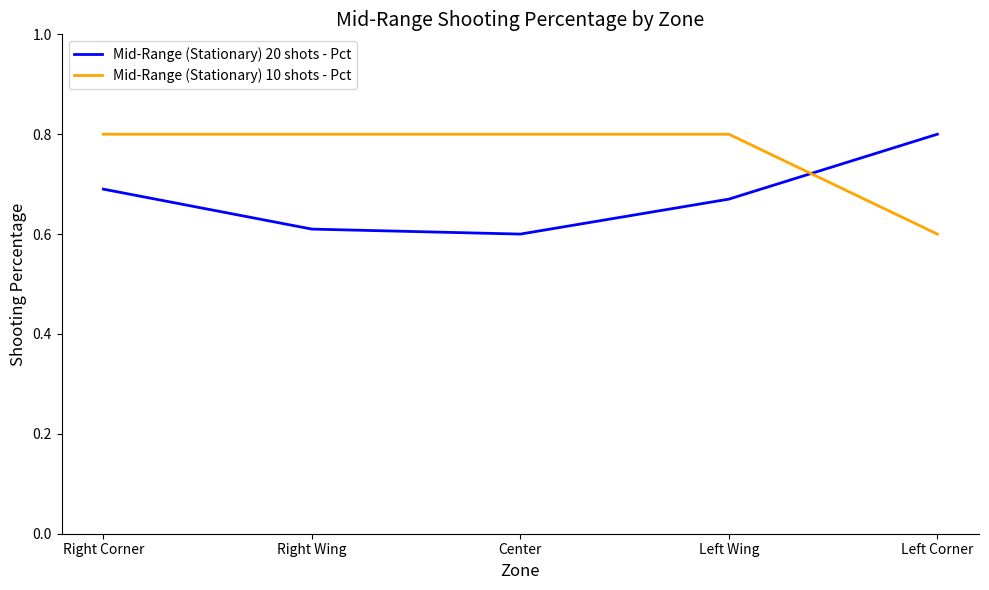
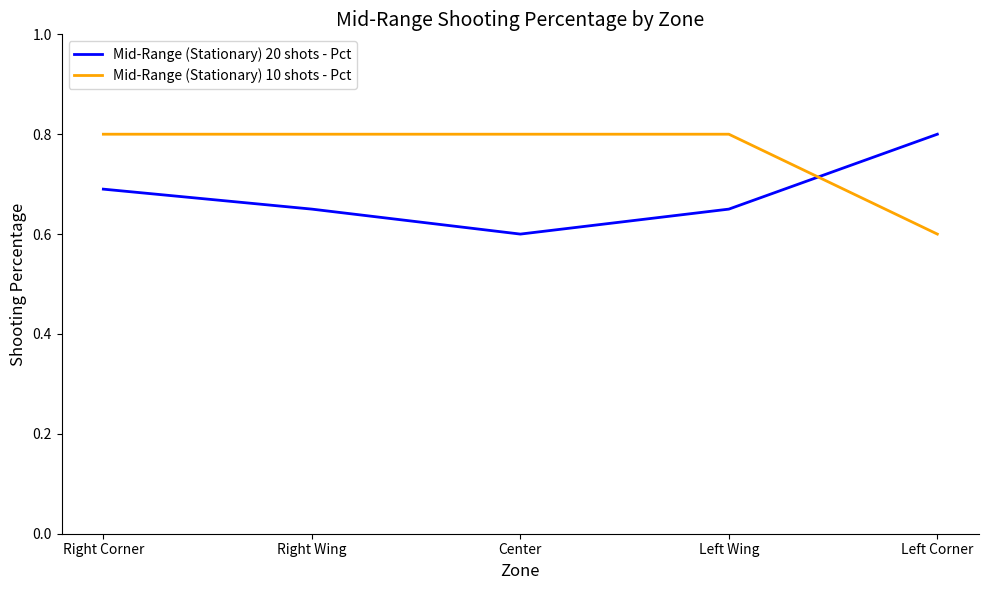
Mid-Range (Stationary) 20 shots - Pct, Right Wing: 0.61 -> 0.65
Mid-Range (Stationary) 20 shots - Pct, Left Wing: 0.67 -> 0.65
